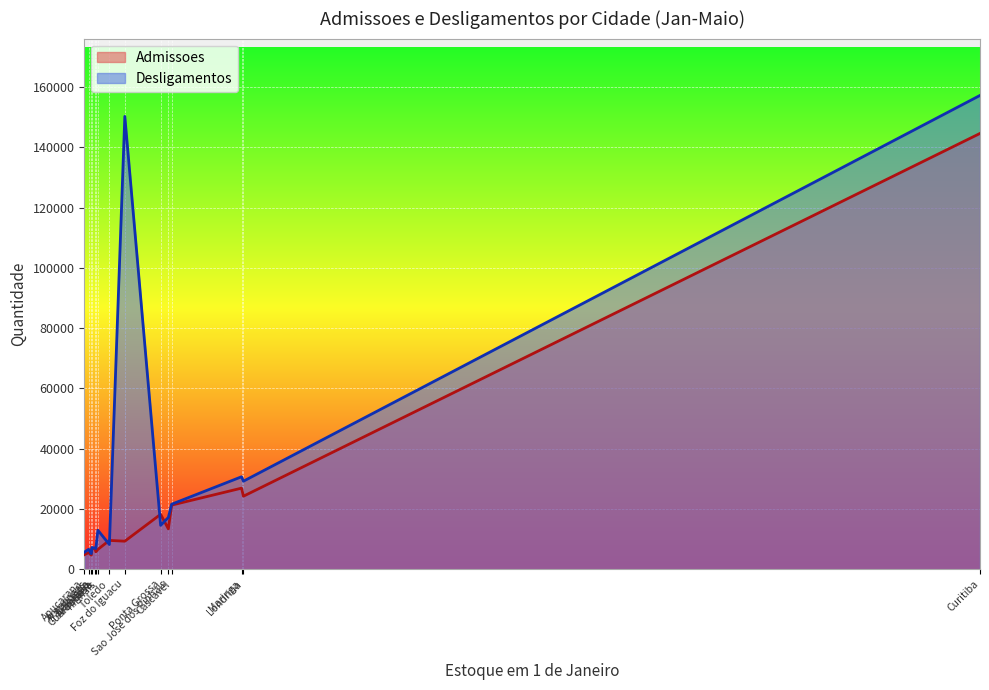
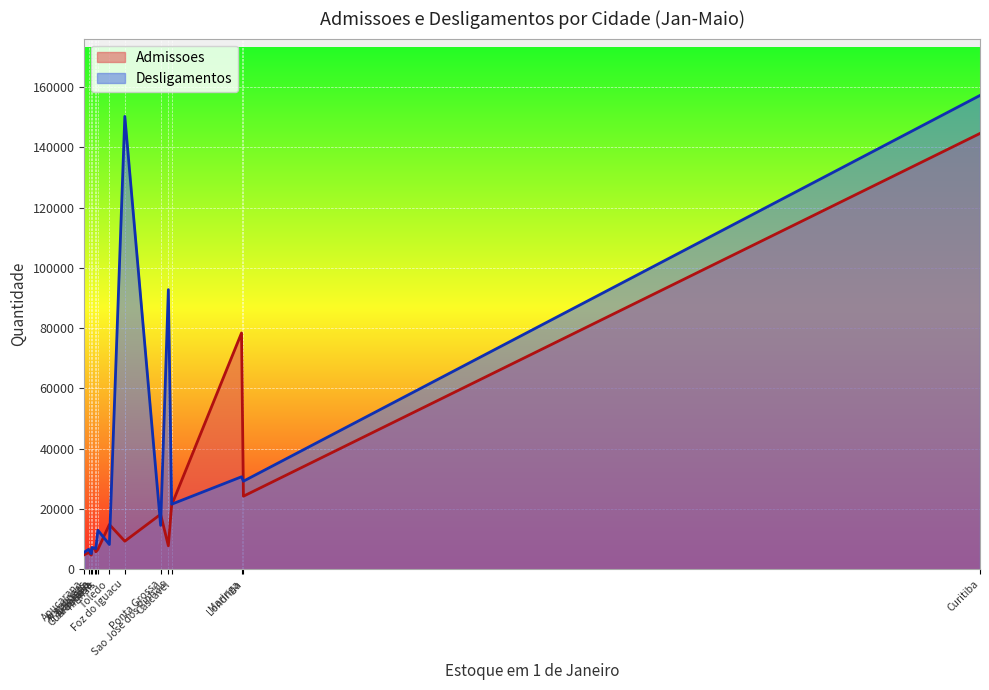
Admissoes, Toledo: 10000 -> 15000
Admissoes, Sao Jose dos Pinhais: 13000 -> 8000
Desligamentos, Sao Jose dos Pinhais: 17000 -> 93000
Admissoes, Maringa: 27000 -> 78000
